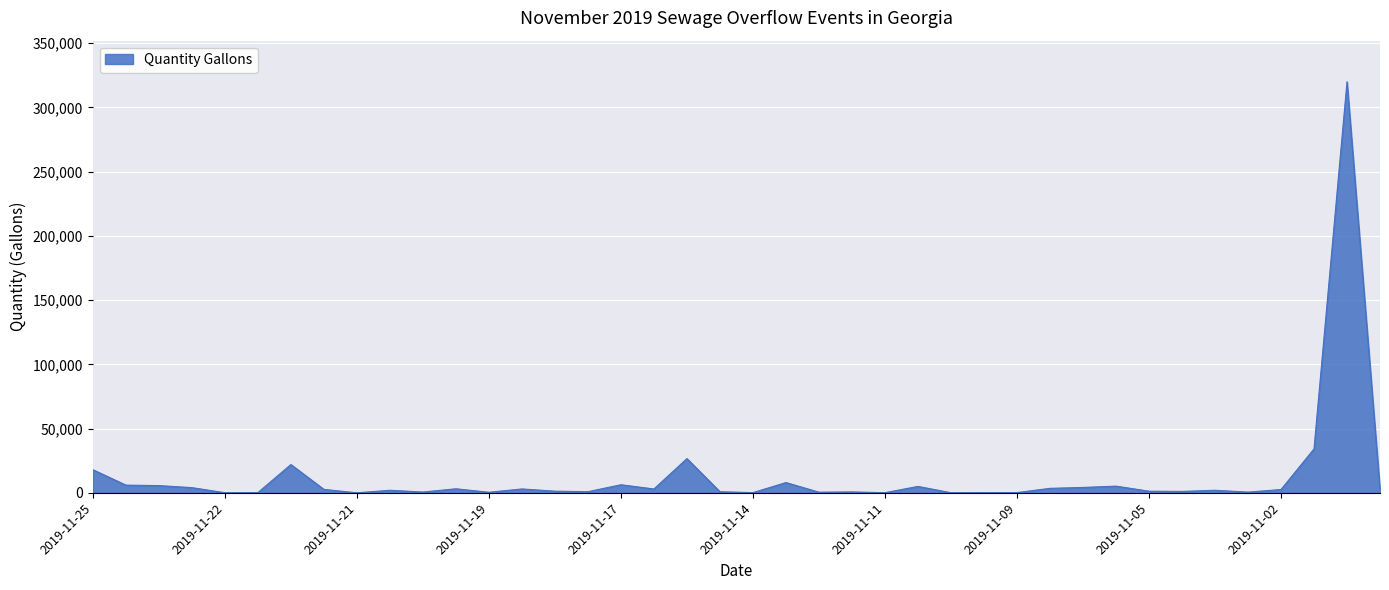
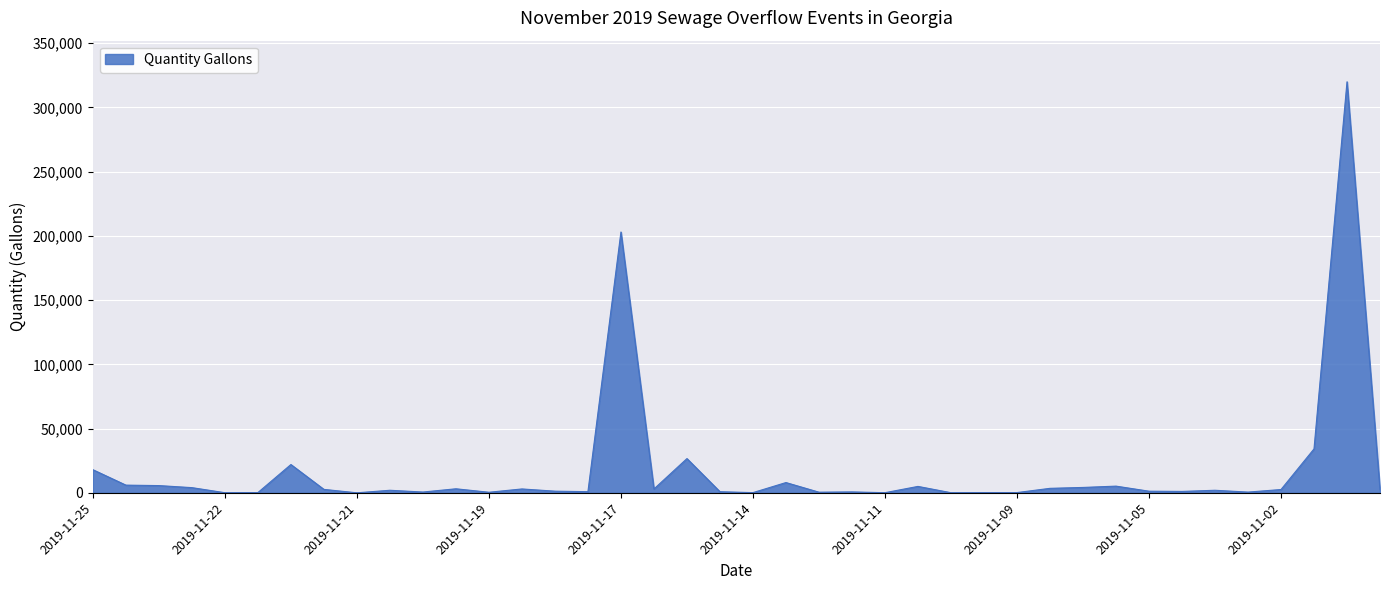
2019-11-17: 6,000 -> 203,000
